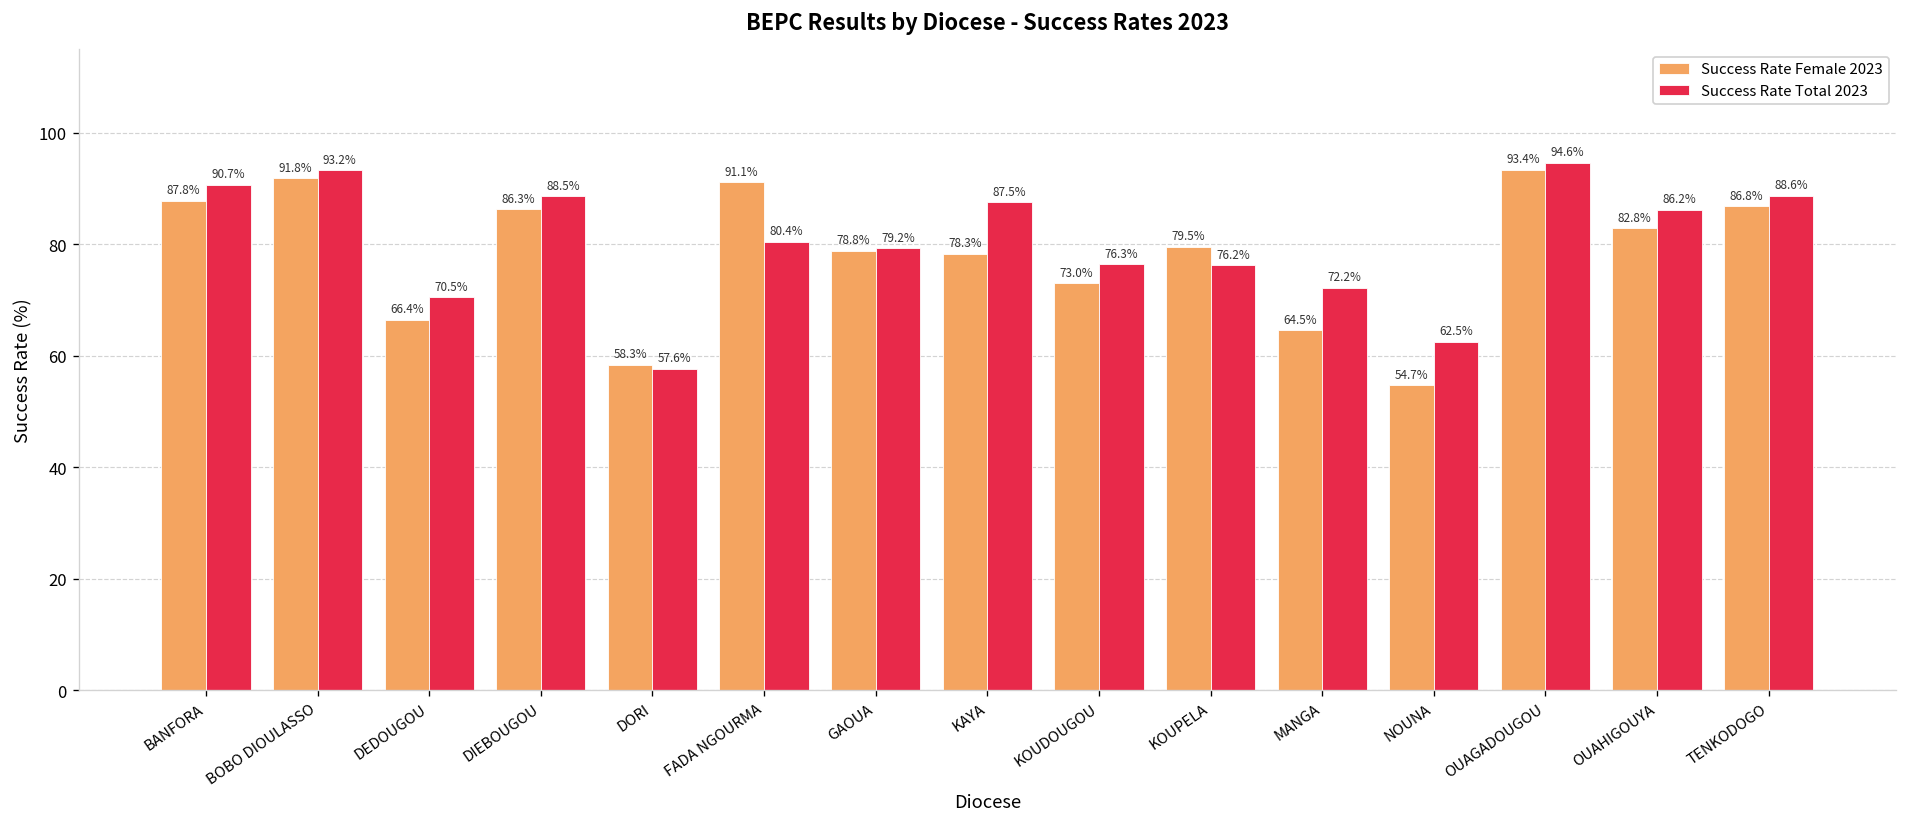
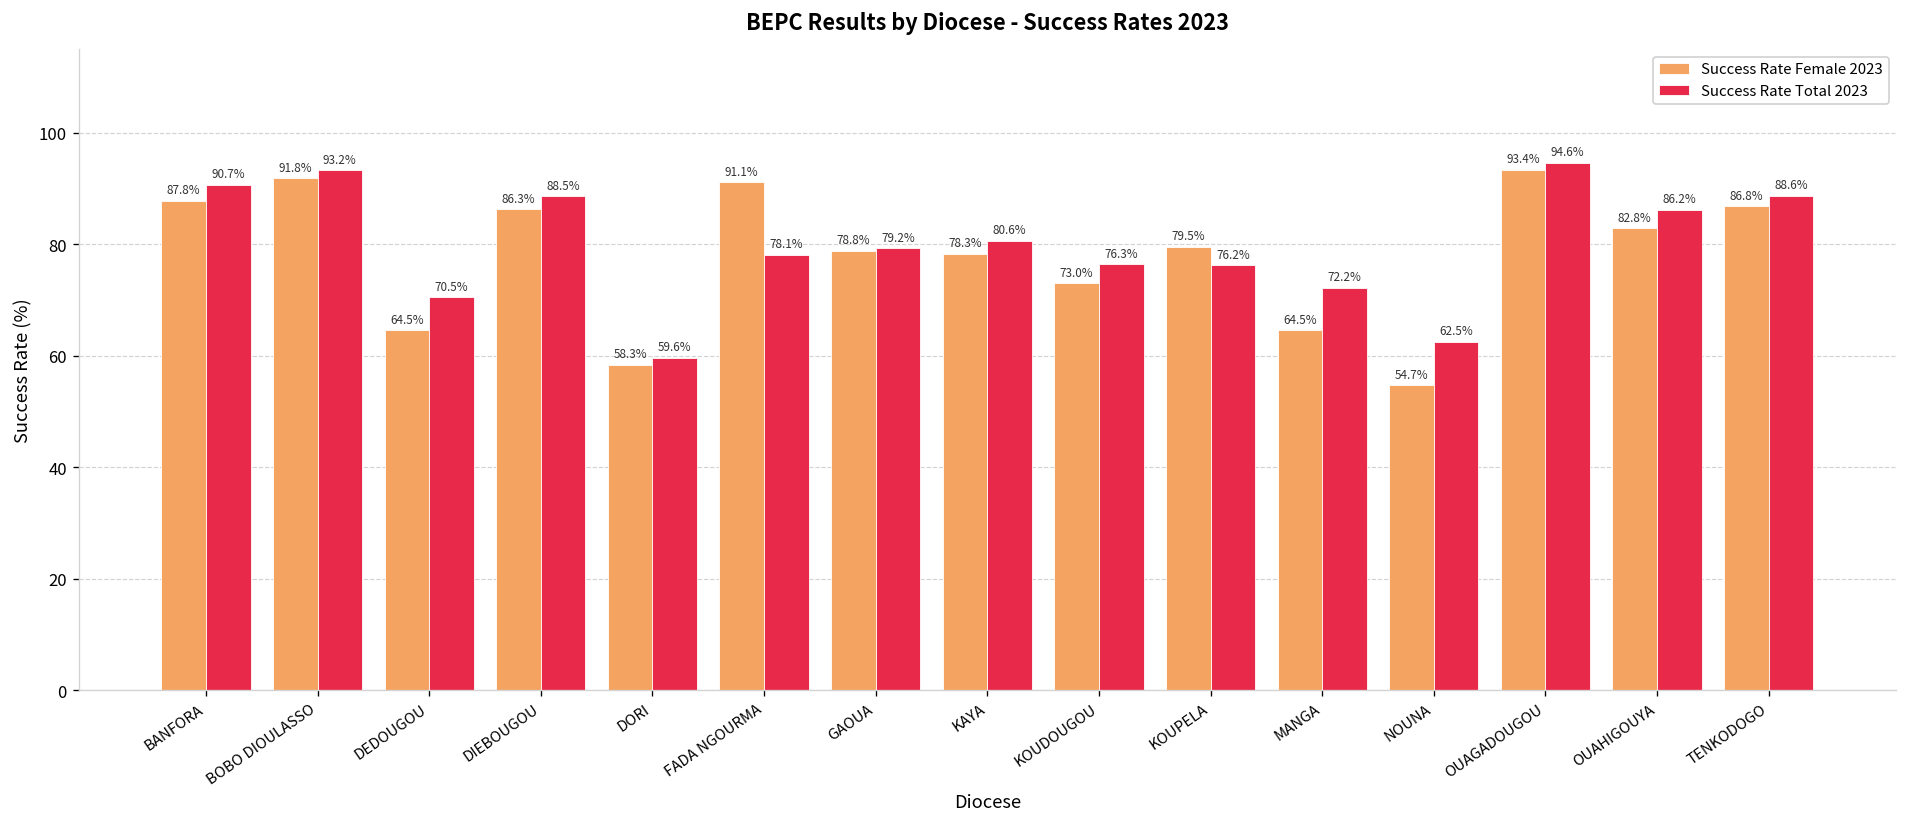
Success Rate Female 2023, DEDOUGOU: 66.4% -> 64.5%
Success Rate Total 2023, DORI: 57.6% -> 59.6%
Success Rate Total 2023, FADA NGOURMA: 80.4% -> 78.1%
Success Rate Total 2023, KAYA: 87.5% -> 80.6%
